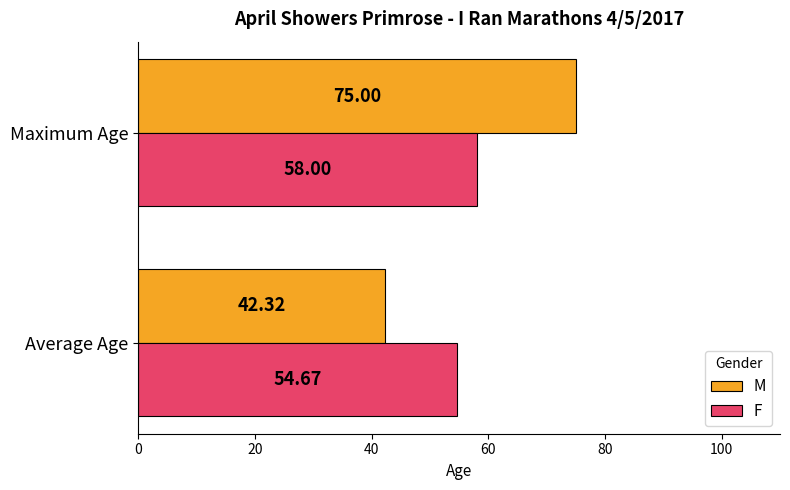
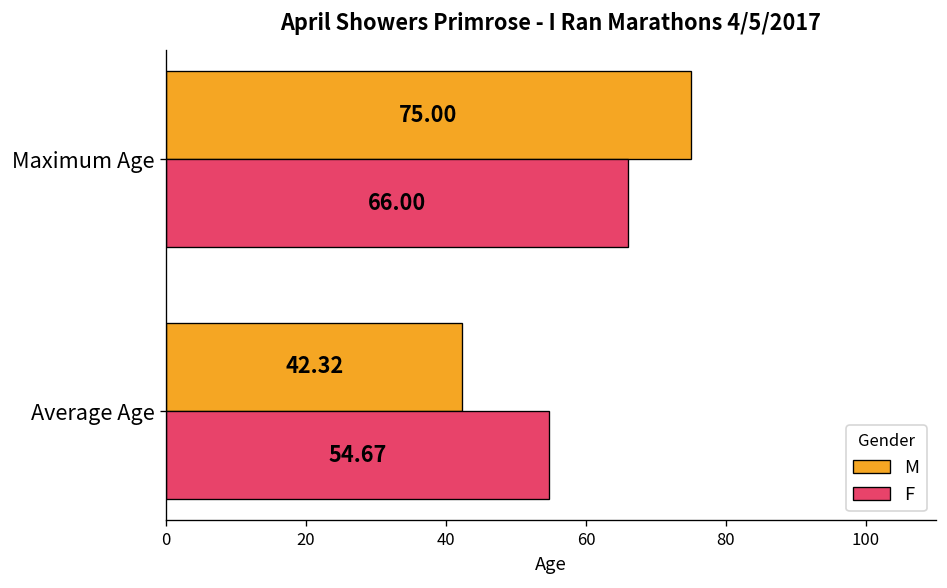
F, Maximum Age: 58.00 -> 66.00
